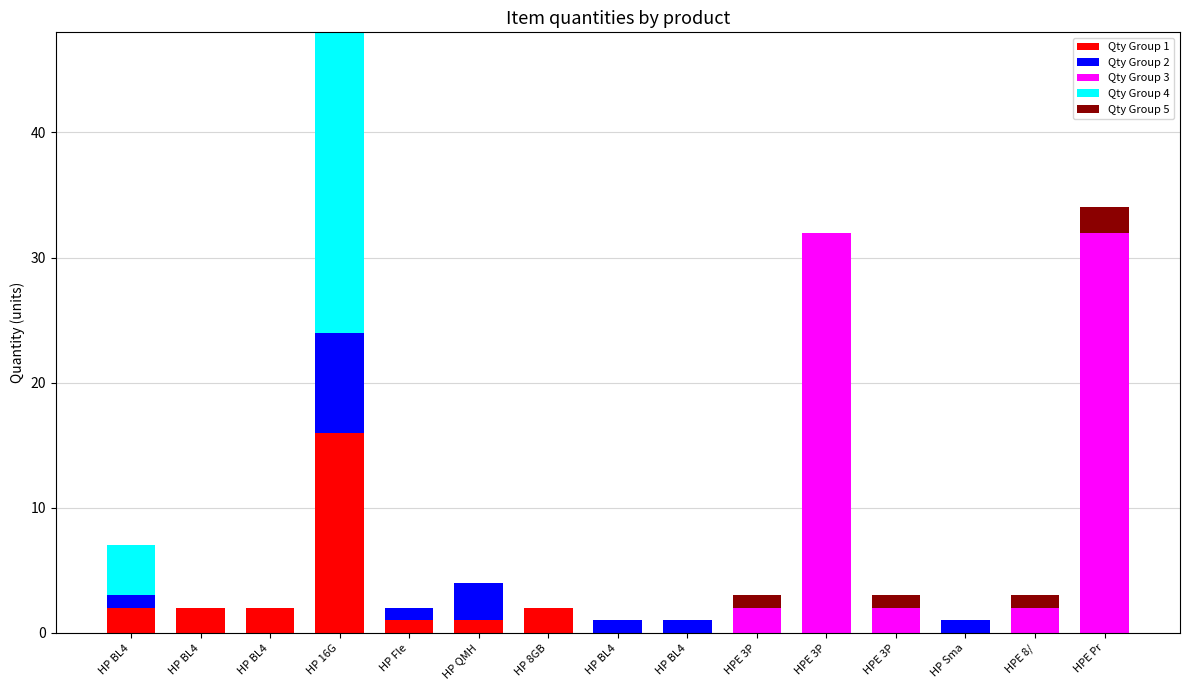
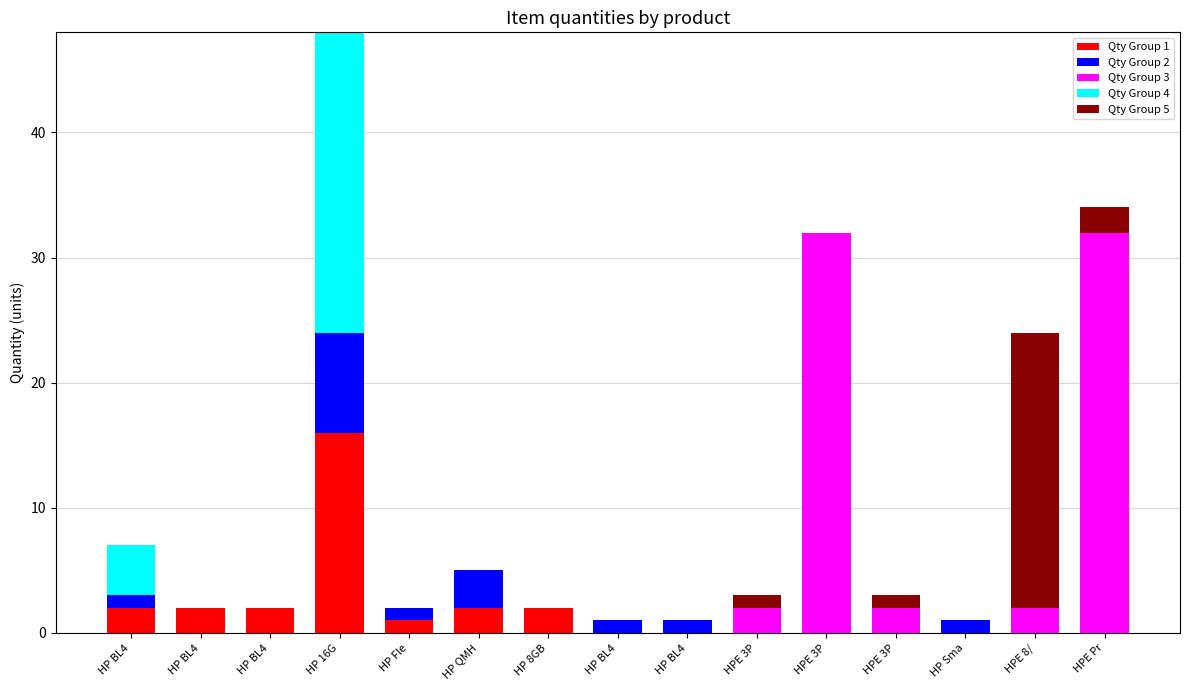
Qty Group 1, HP QMH: 1 -> 2
Qty Group 5, HPE 8/: 1 -> 22
